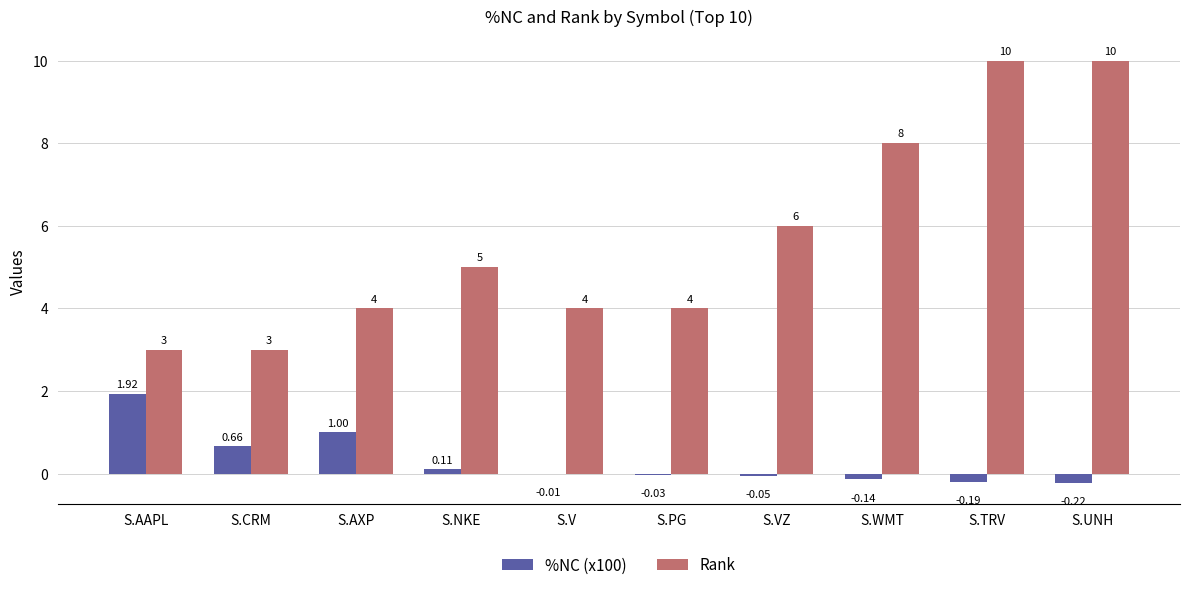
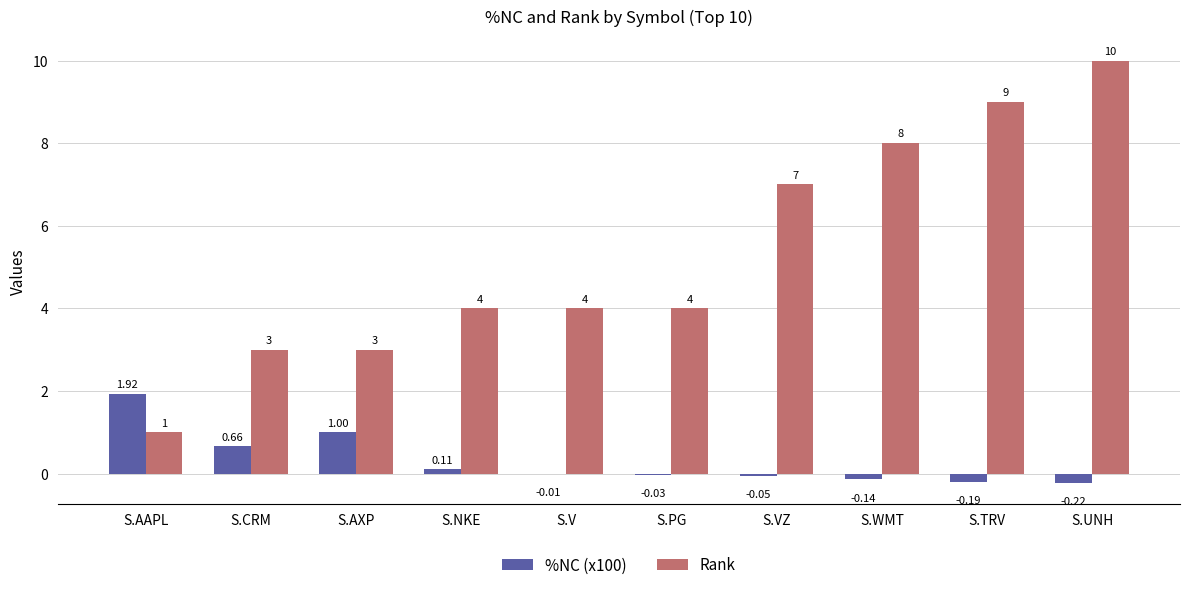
Rank, S.AAPL: 3 -> 1
Rank, S.AXP: 4 -> 3
Rank, S.NKE: 5 -> 4
Rank, S.VZ: 6 -> 7
Rank, S.TRV: 10 -> 9
